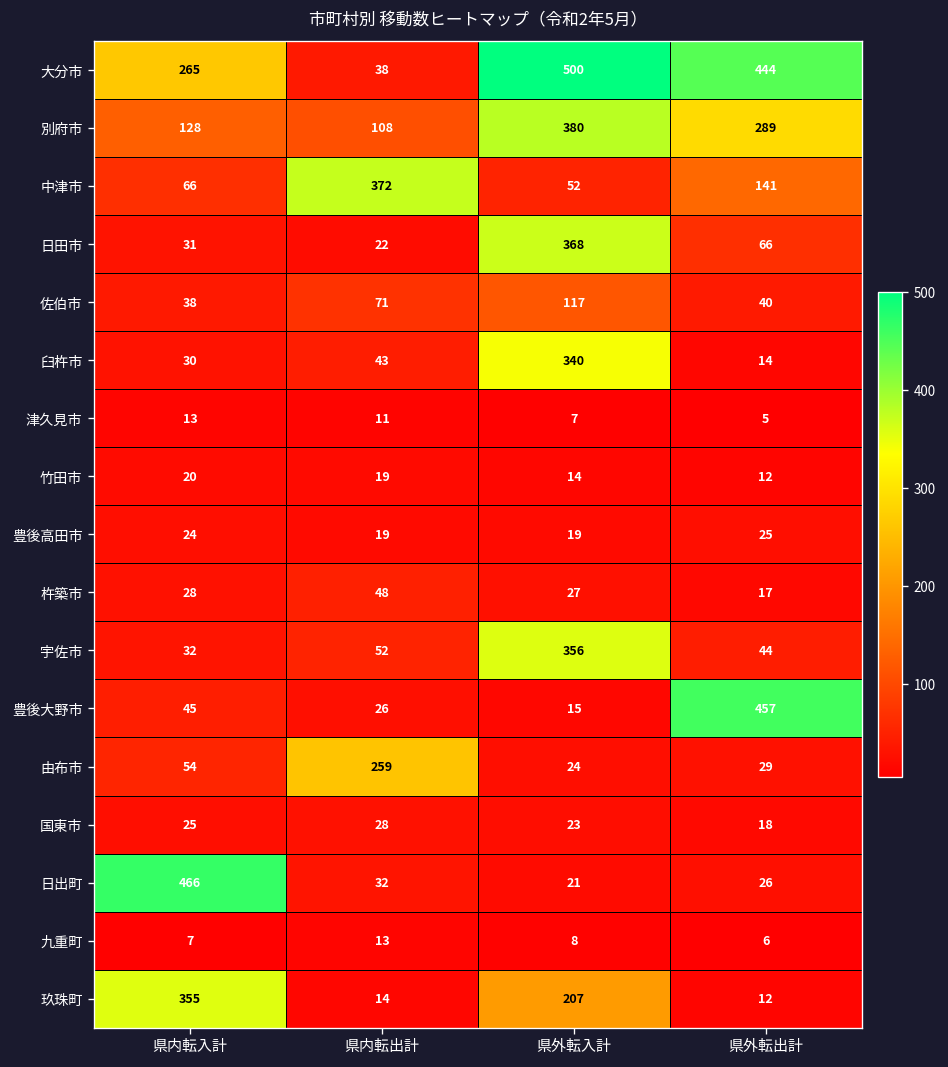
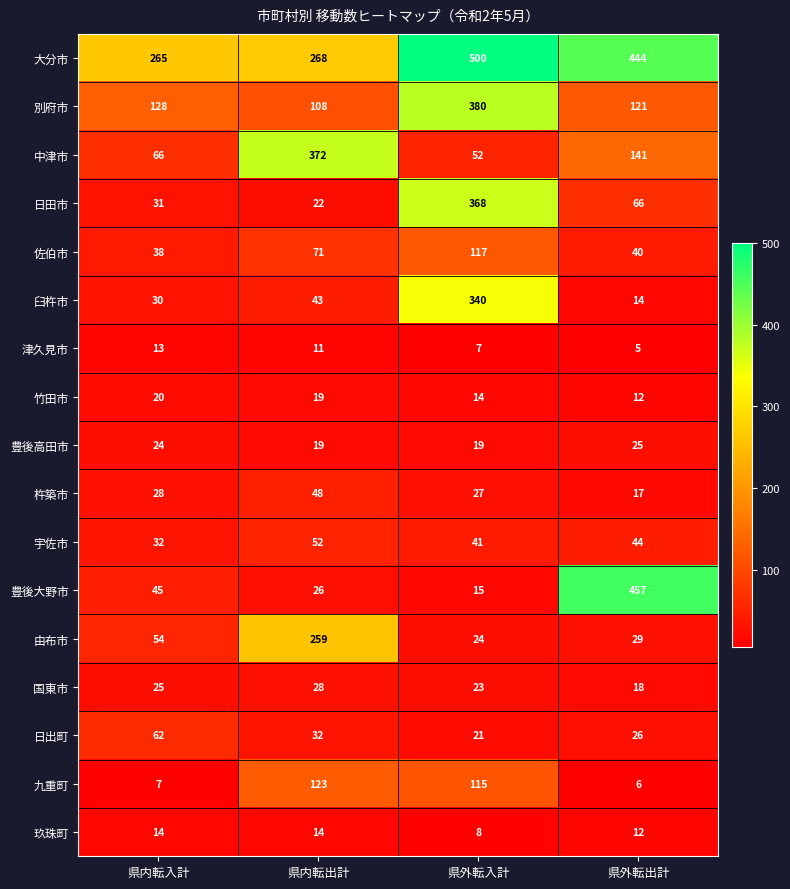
大分市, 県内転出計: 38 -> 268
別府市, 県外転出計: 289 -> 121
宇佐市, 県外転入計: 356 -> 41
日出町, 県内転入計: 466 -> 62
九重町, 県内転出計: 13 -> 123
九重町, 県外転入計: 8 -> 115
玖珠町, 県内転入計: 355 -> 14
玖珠町, 県外転入計: 207 -> 8
